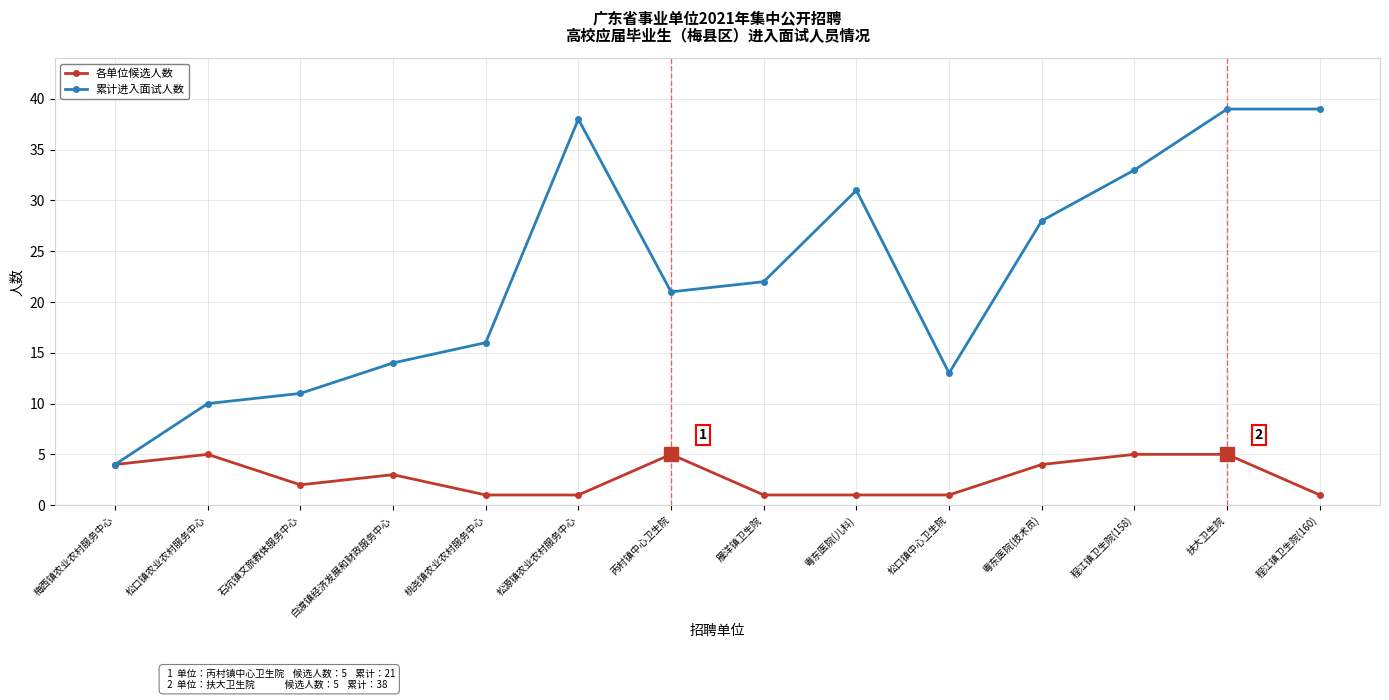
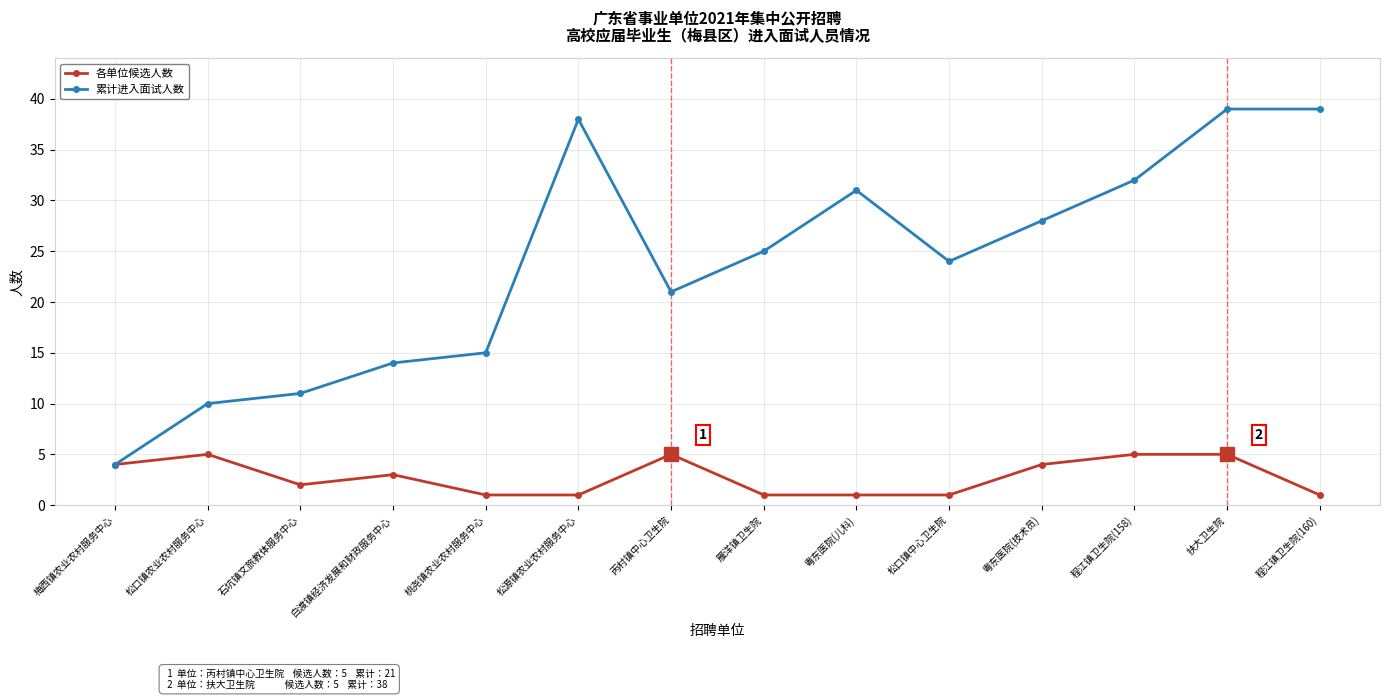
累计进入面试人数, 桃尧镇农业农村服务中心: 16 -> 15
累计进入面试人数, 雁洋镇卫生院: 22 -> 25
累计进入面试人数, 松口镇中心卫生院: 13 -> 24
累计进入面试人数, 程江镇卫生院(158): 33 -> 32
